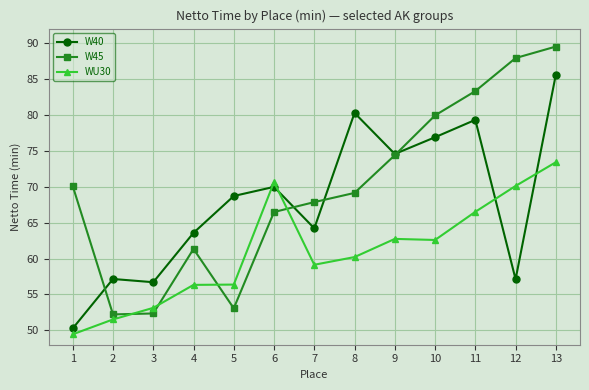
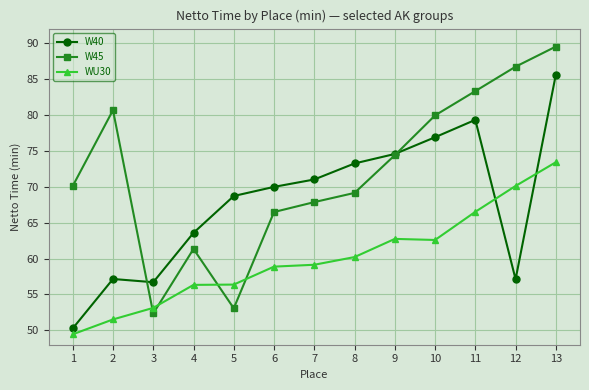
W45, 2: 52 -> 81
WU30, 6: 71 -> 59
W40, 7: 64 -> 71
W40, 8: 80 -> 73
W45, 12: 88 -> 87
